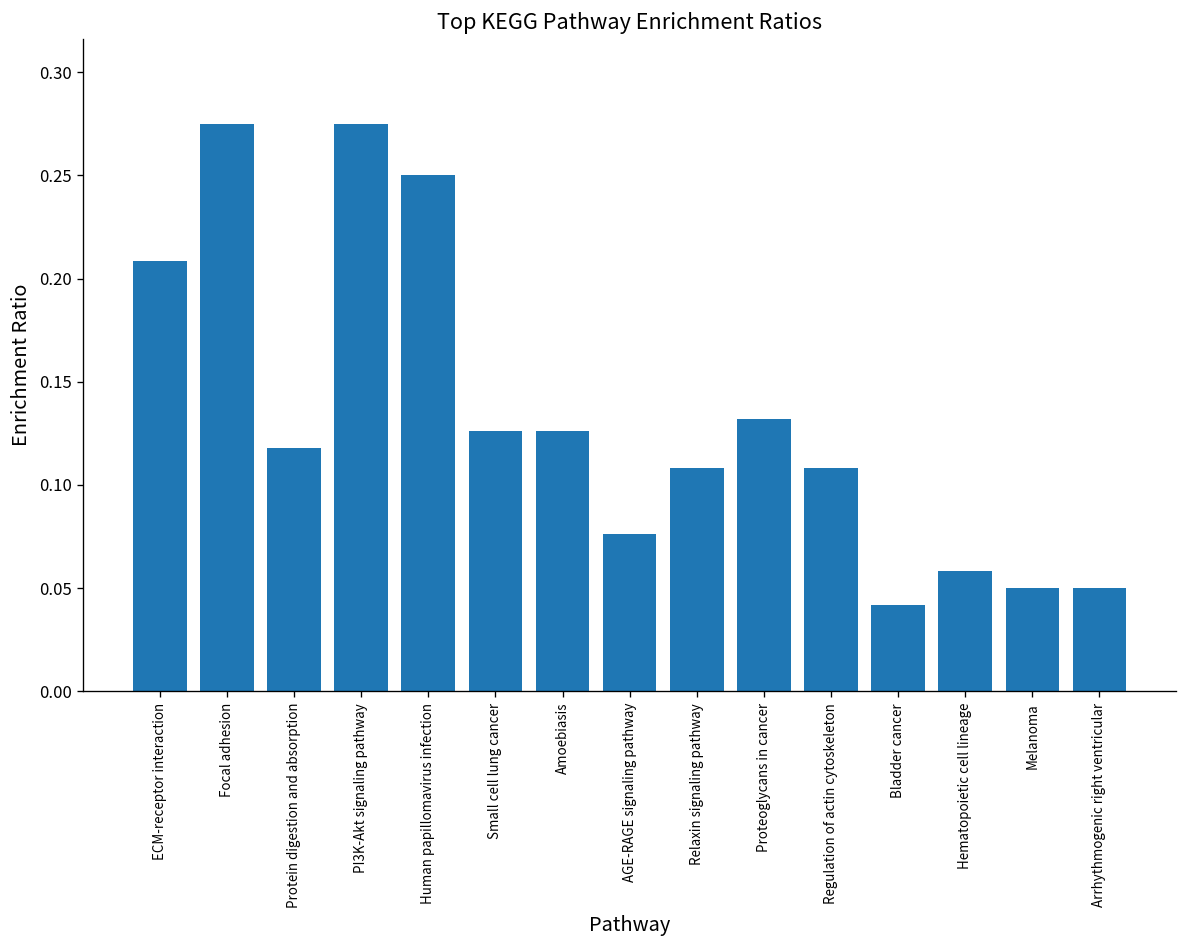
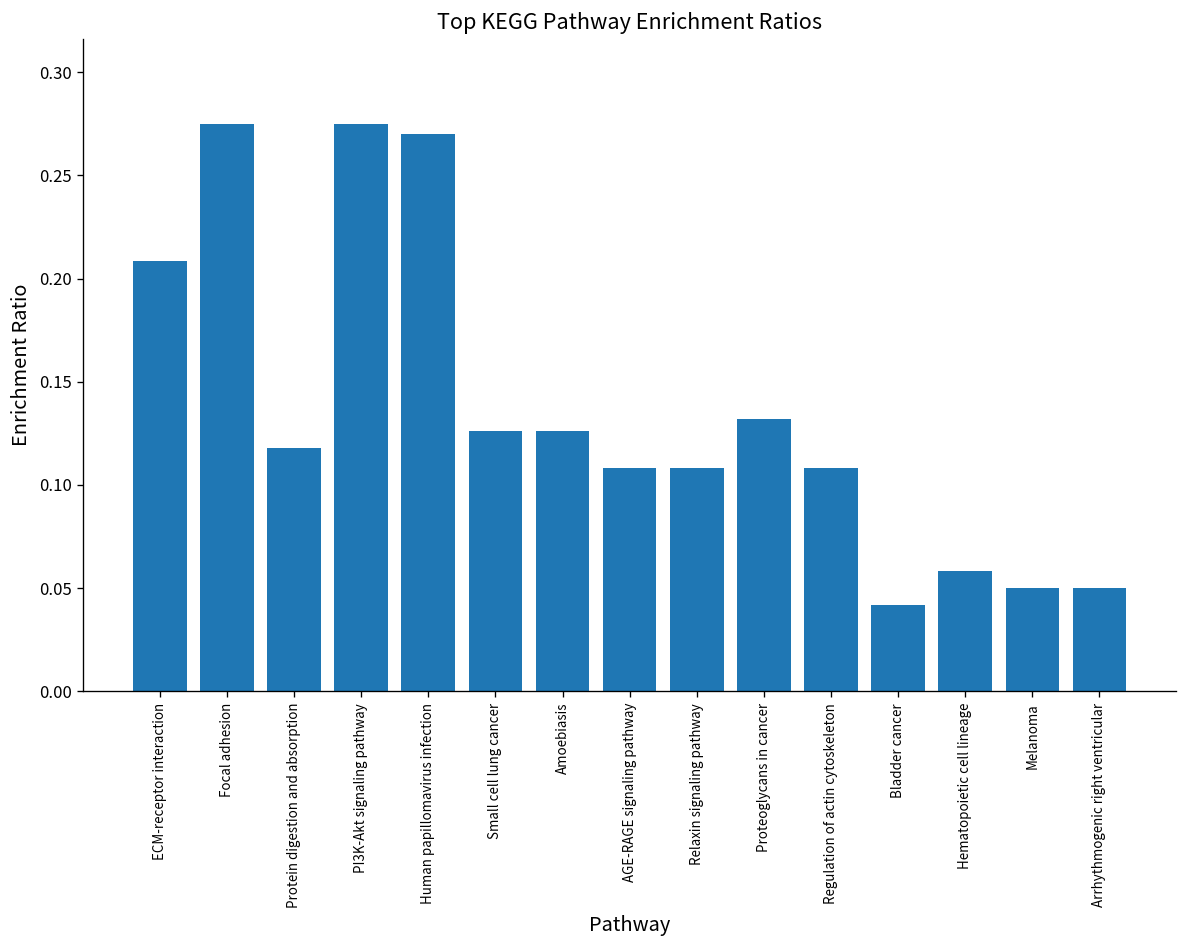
Human papillomavirus infection: 0.25 -> 0.27
AGE-RAGE signaling pathway: 0.076 -> 0.108
